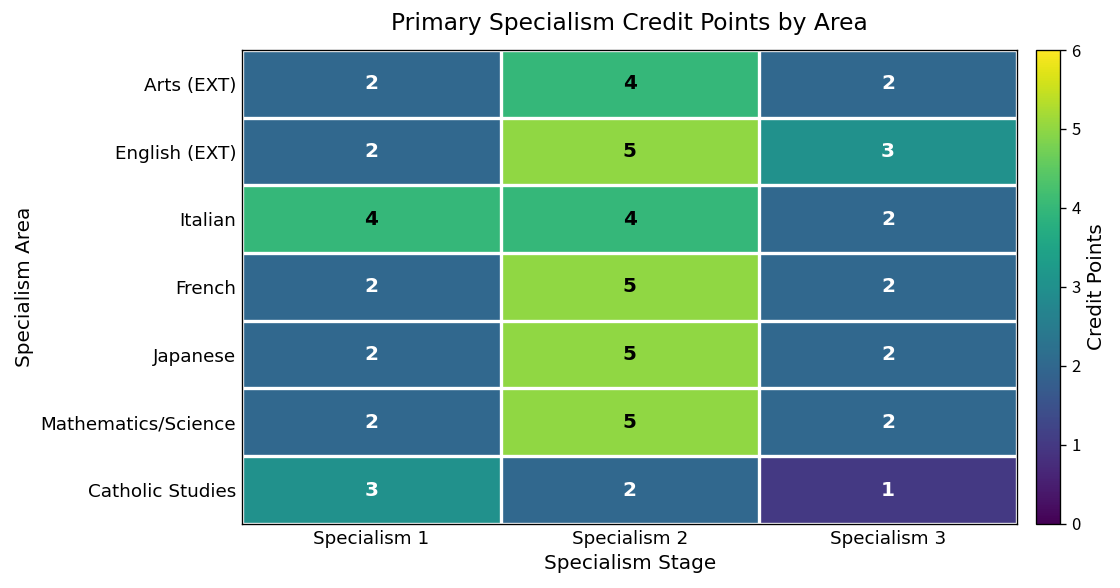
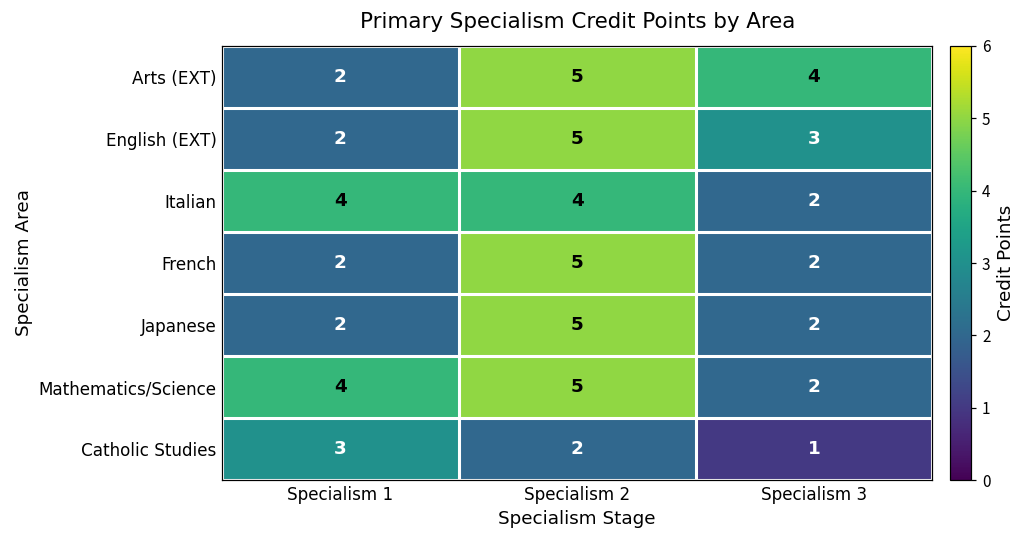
Arts (EXT), Specialism 2: 4 -> 5
Arts (EXT), Specialism 3: 2 -> 4
Mathematics/Science, Specialism 1: 2 -> 4
